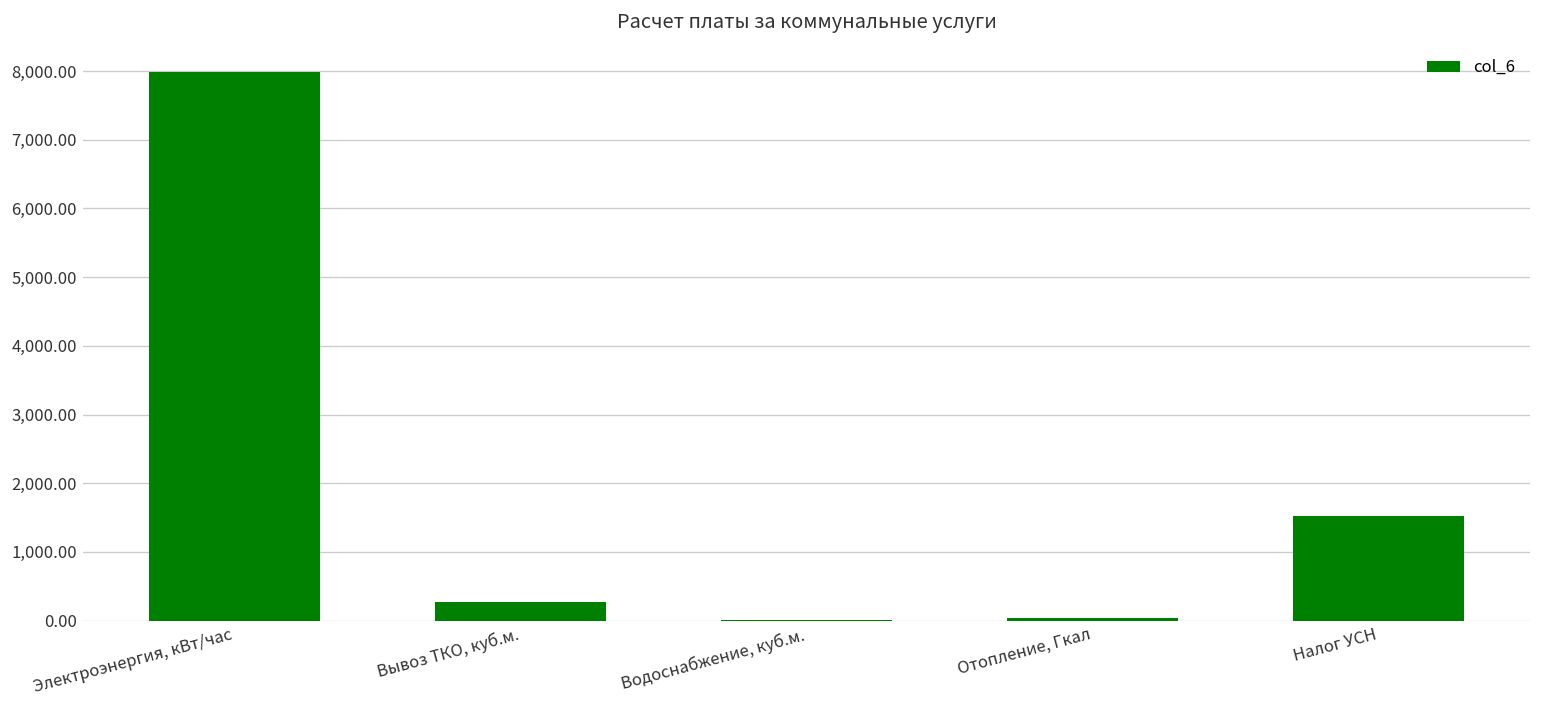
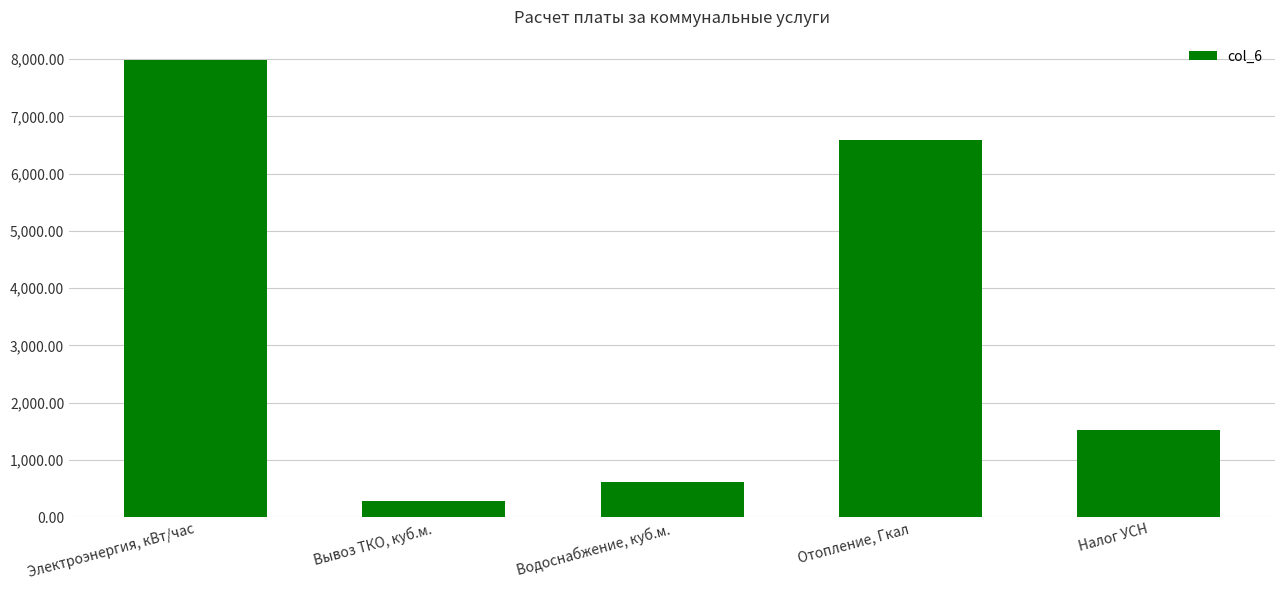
Водоснабжение, куб.м.: 0 -> 600
Отопление, Гкал: 0 -> 6,600
